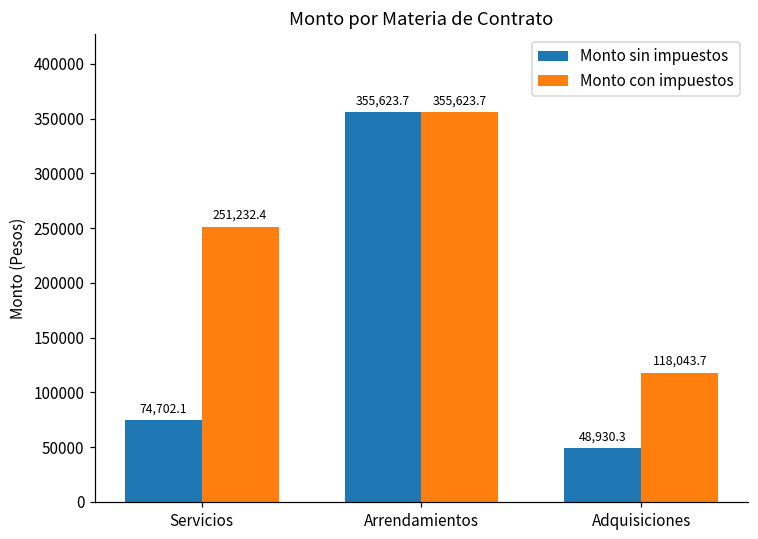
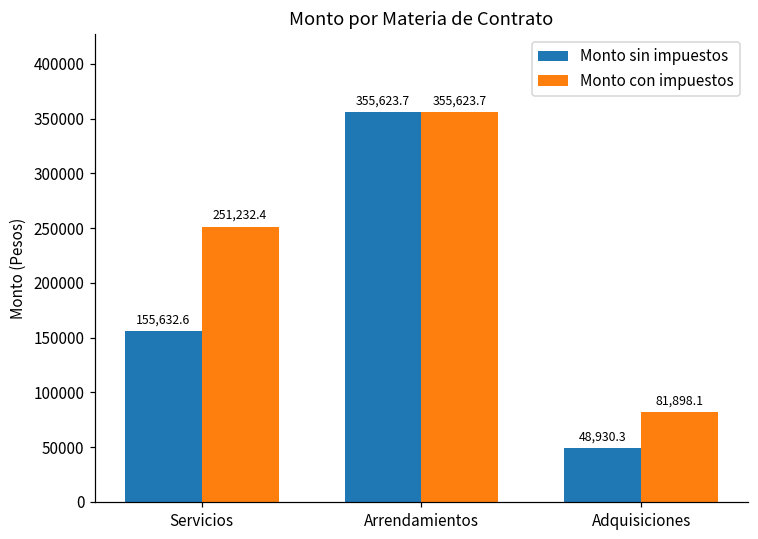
Monto sin impuestos, Servicios: 74,702.1 -> 155,632.6
Monto con impuestos, Adquisiciones: 118,043.7 -> 81,898.1
